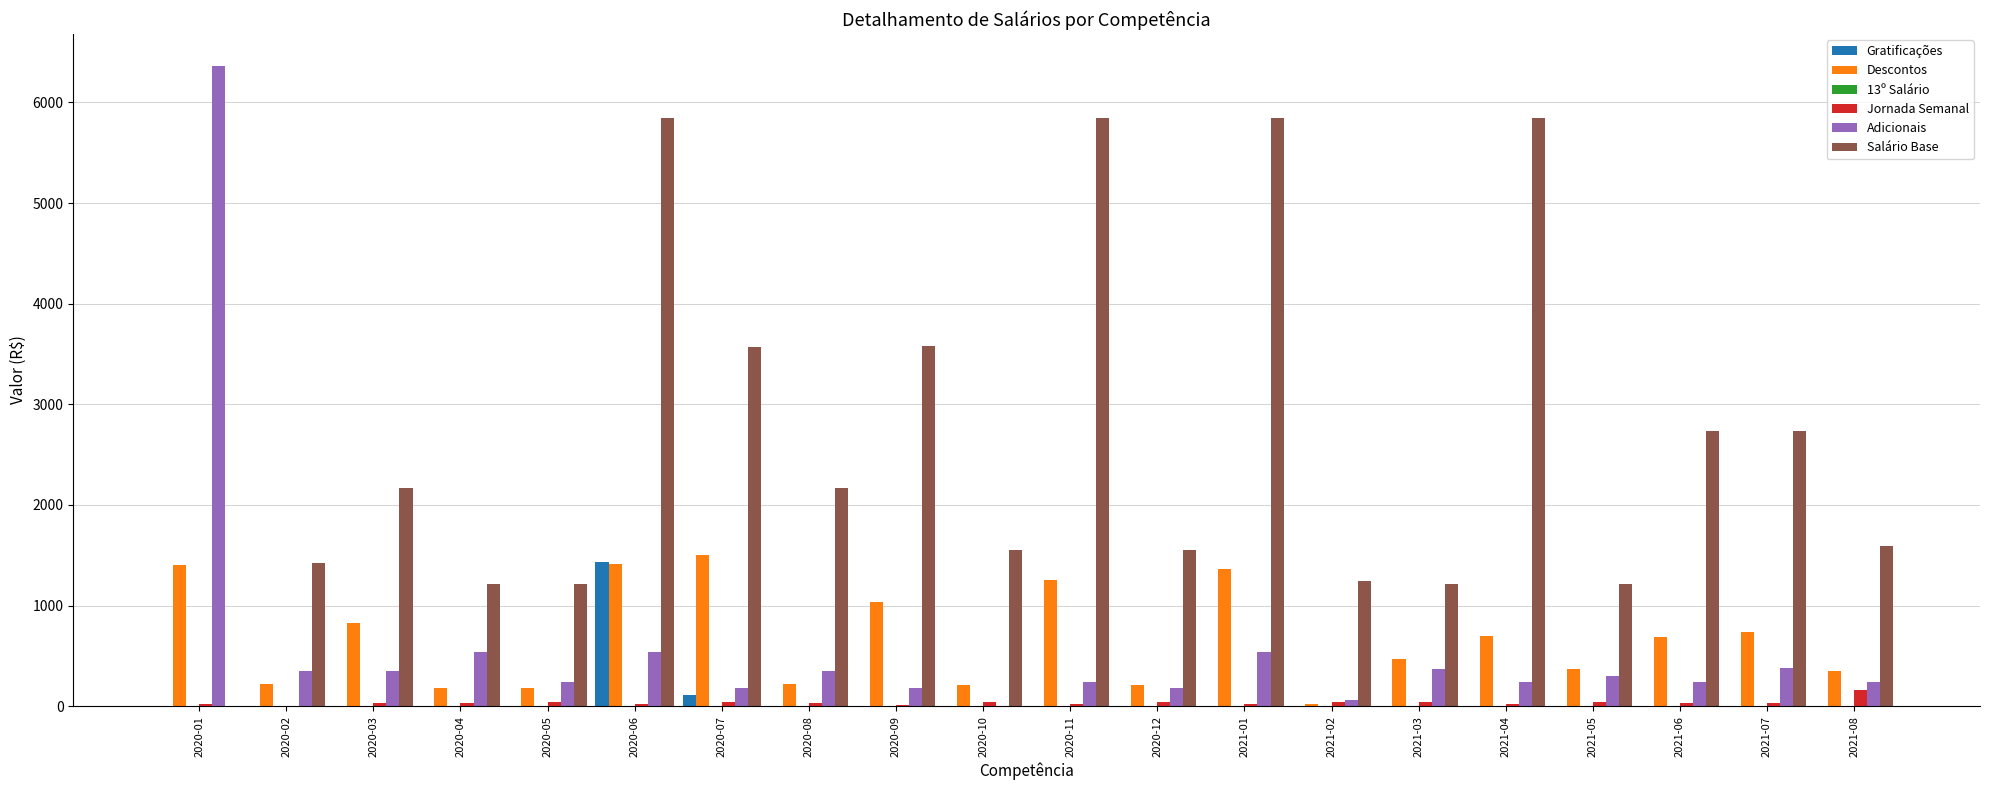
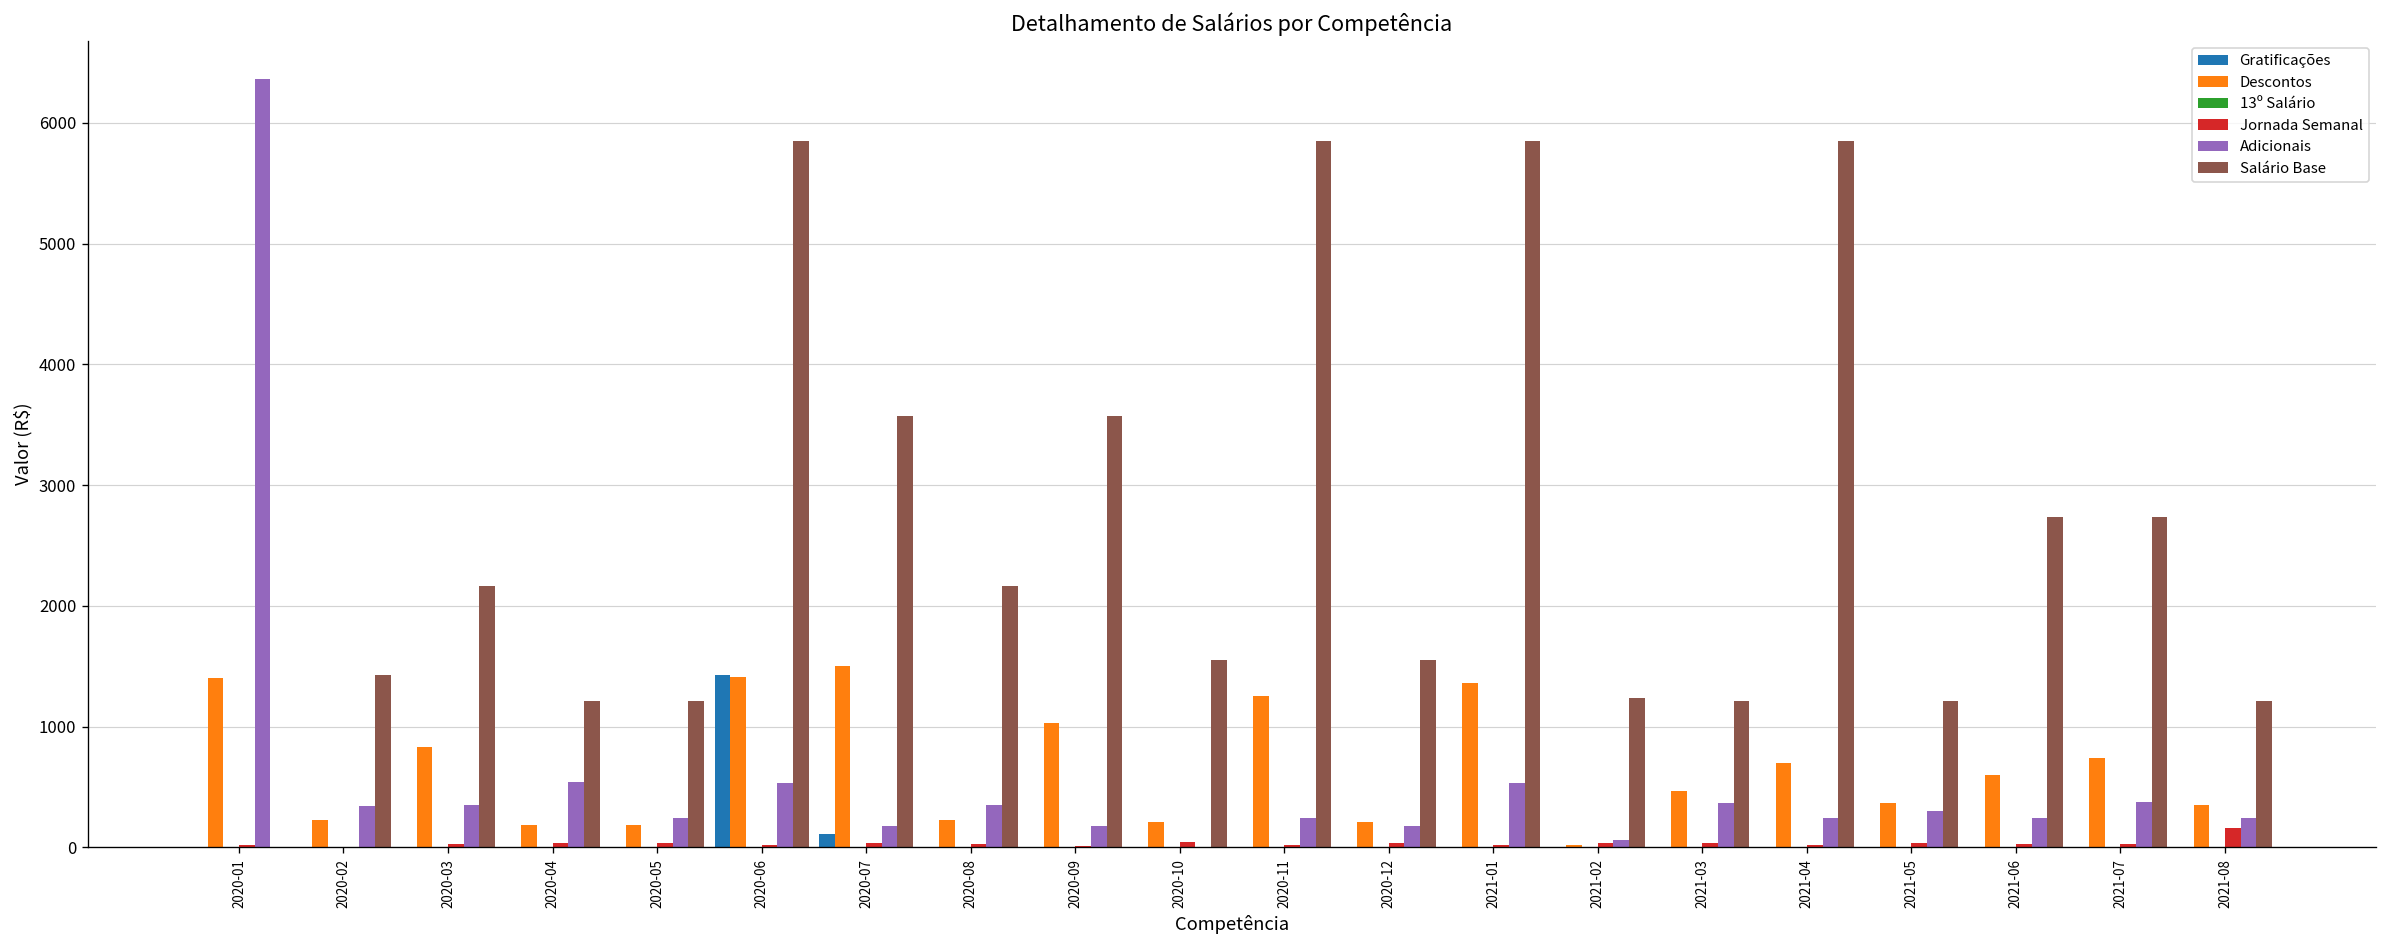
Descontos, 2021-06: 690 -> 600
Salário Base, 2021-08: 1590 -> 1210
